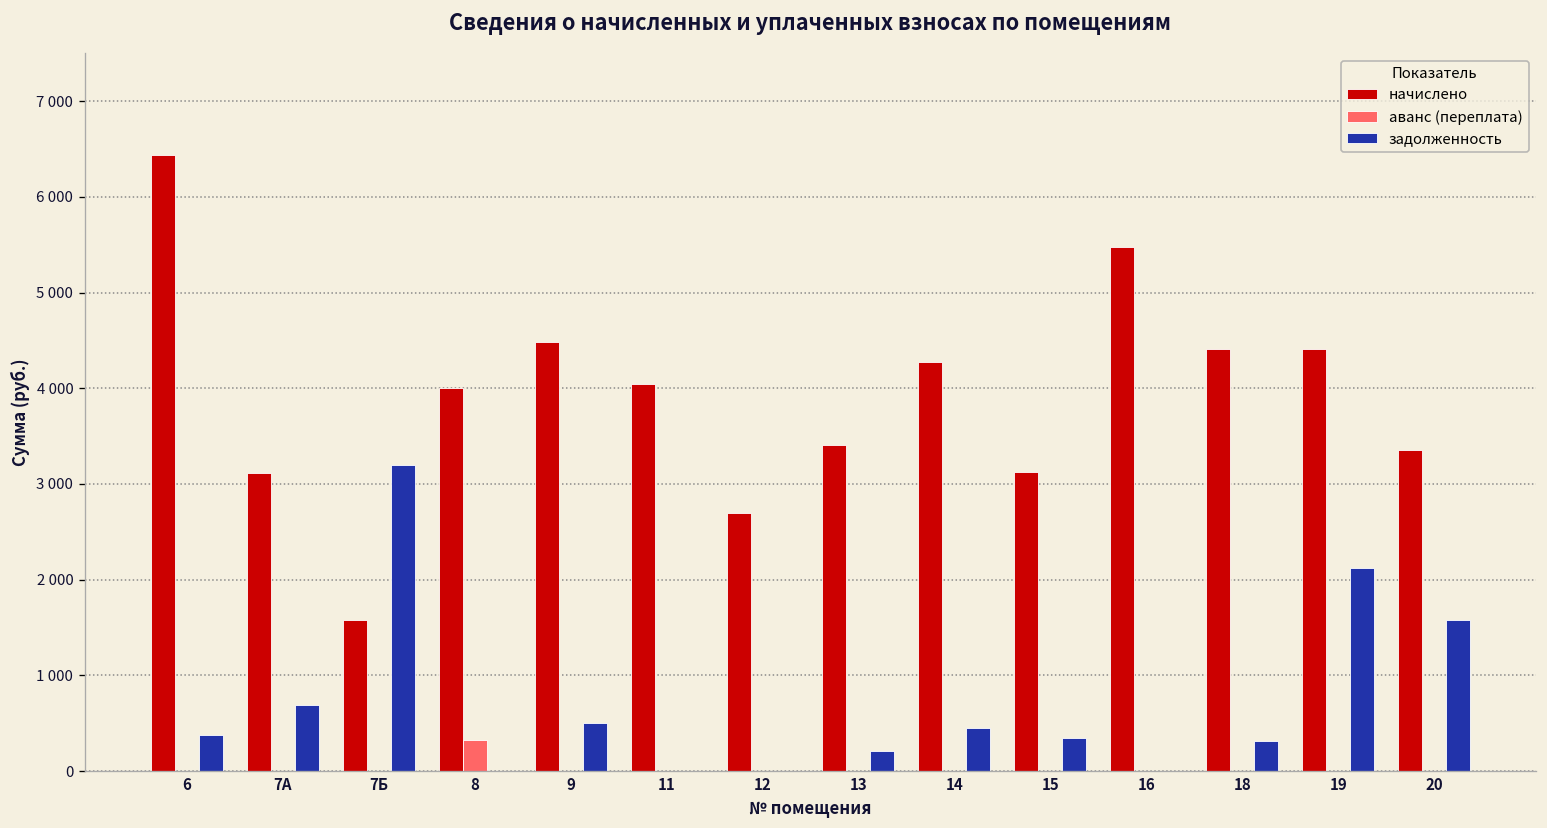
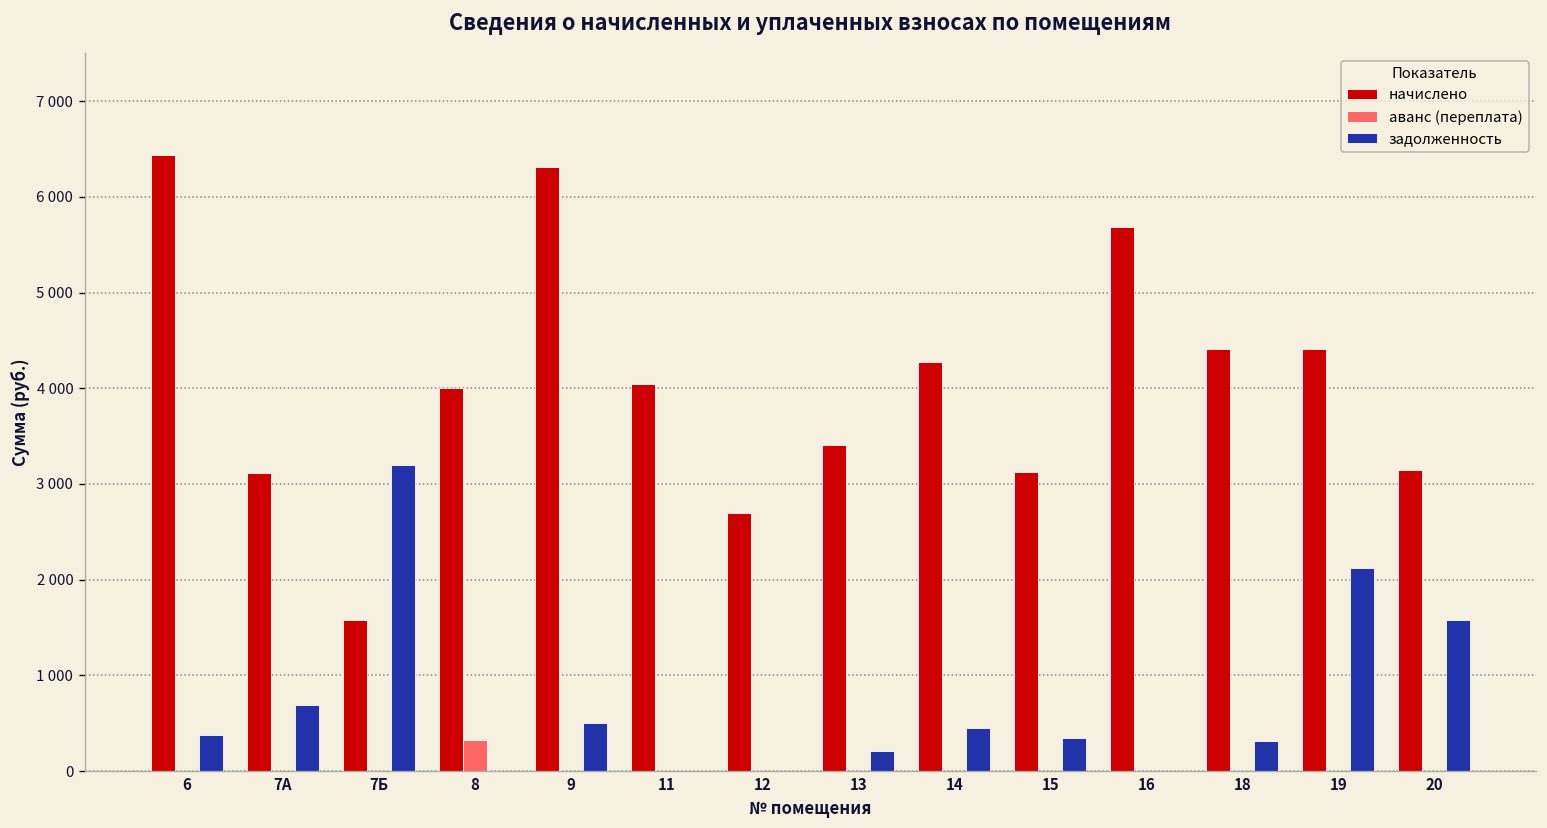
начислено, 9: 4500 -> 6300
начислено, 16: 5500 -> 5700
начислено, 20: 3400 -> 3100
